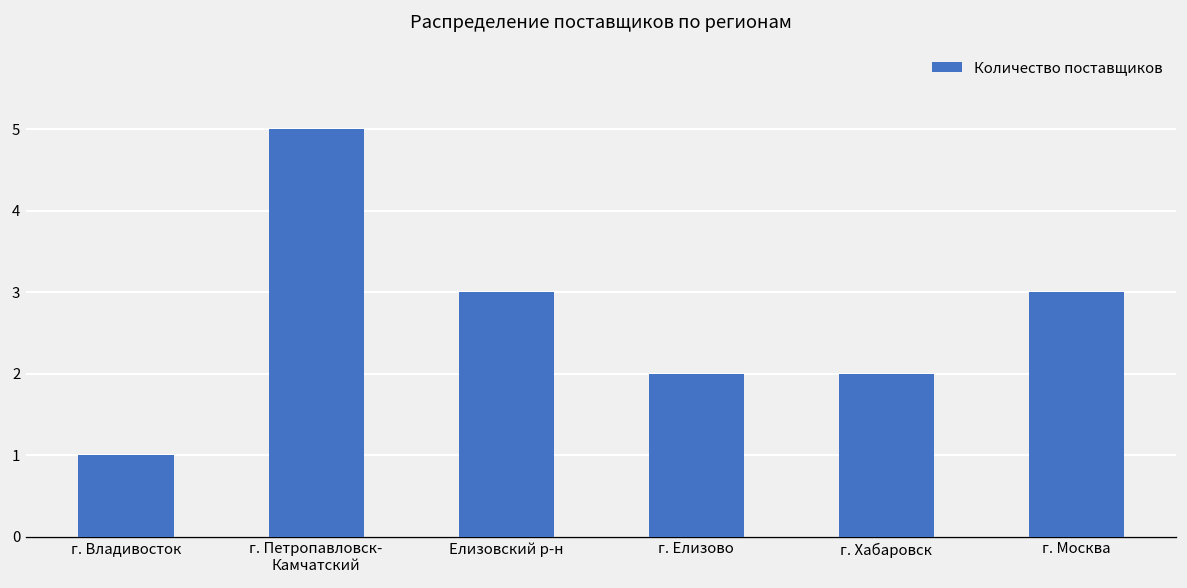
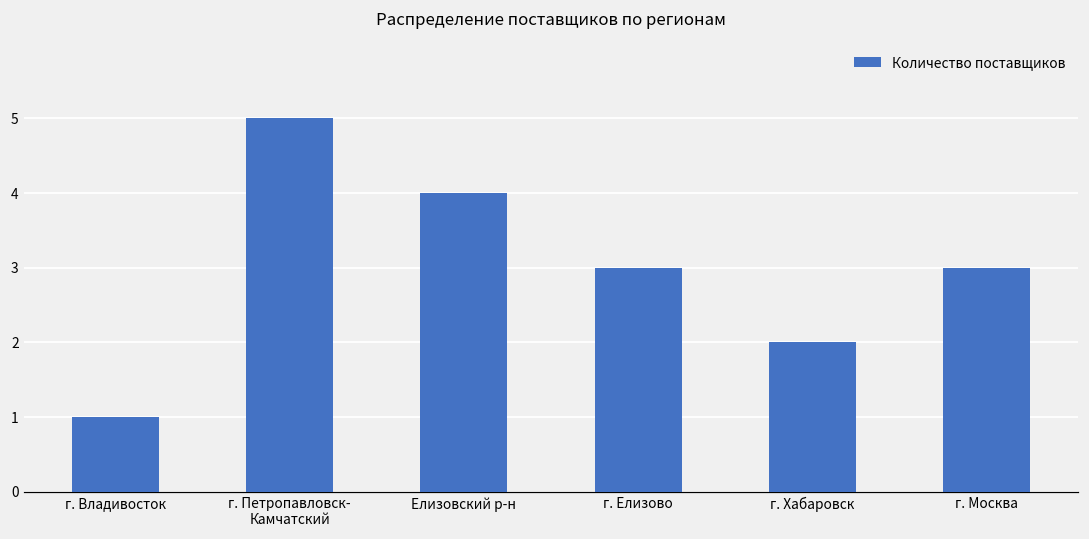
Елизовский р-н: 3 -> 4
г. Елизово: 2 -> 3
